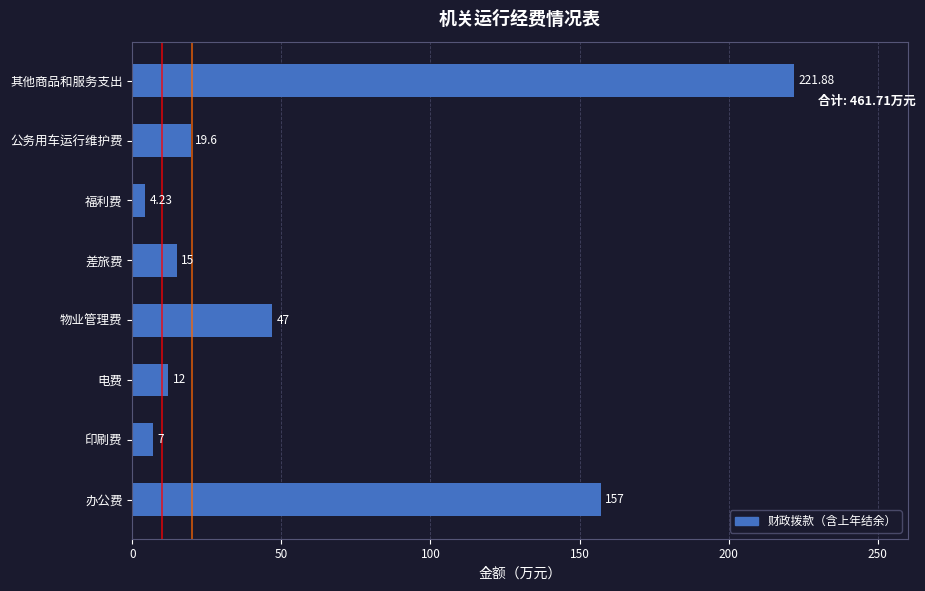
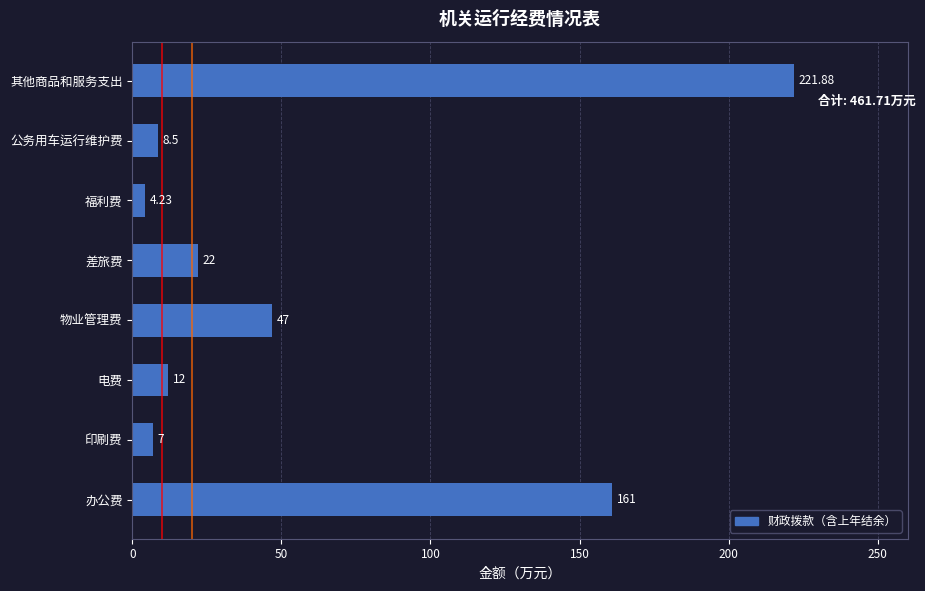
公务用车运行维护费: 19.6 -> 8.5
差旅费: 15 -> 22
办公费: 157 -> 161
